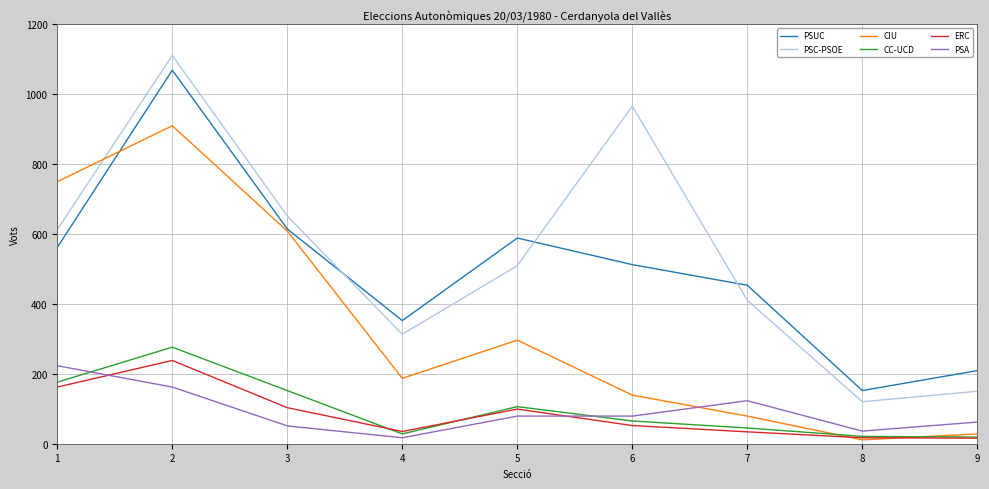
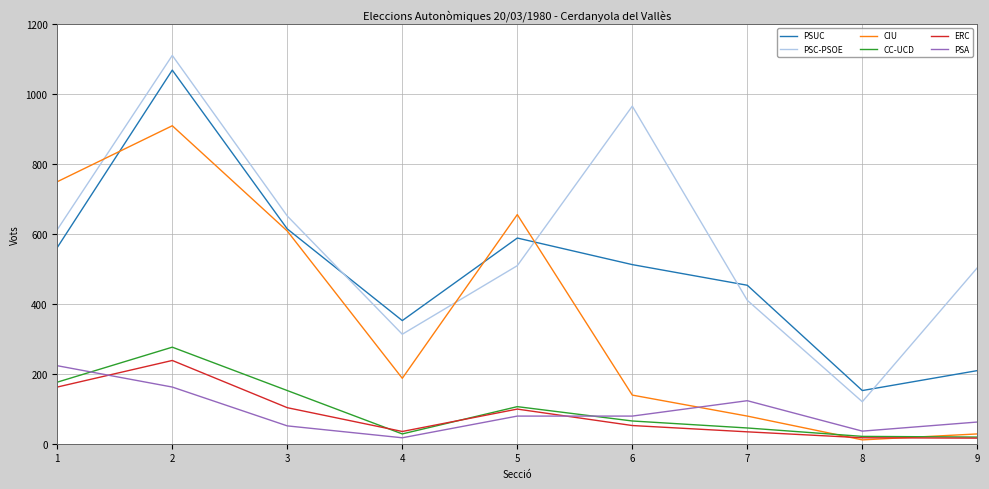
CIU, 5: 300 -> 660
PSC-PSOE, 9: 150 -> 500
